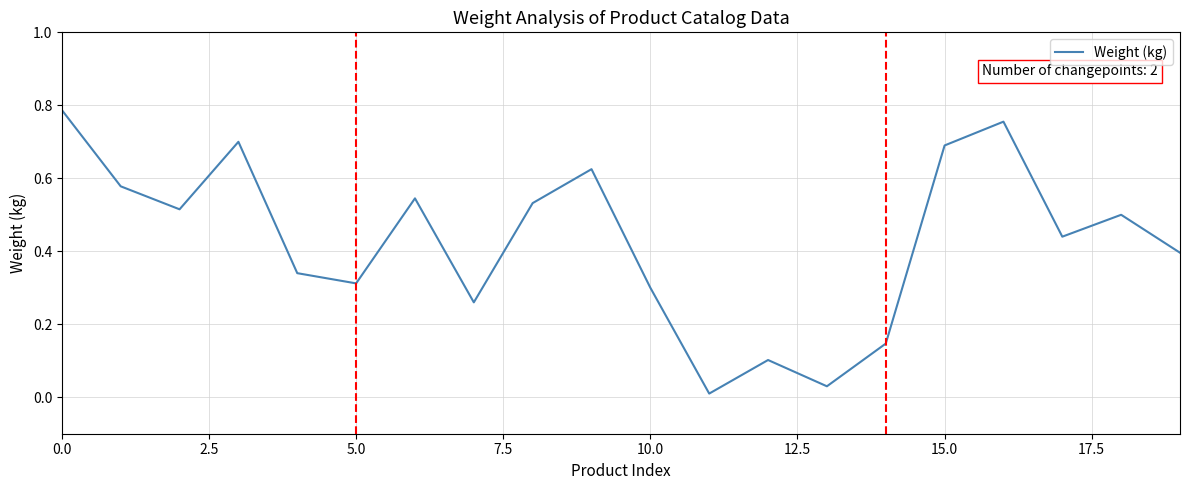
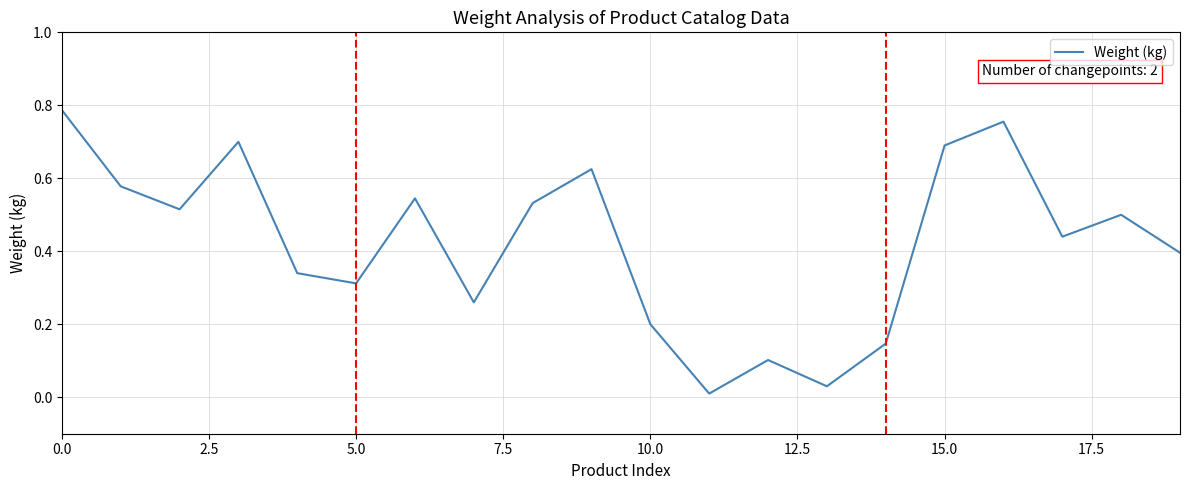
10.0: 0.3 -> 0.2
